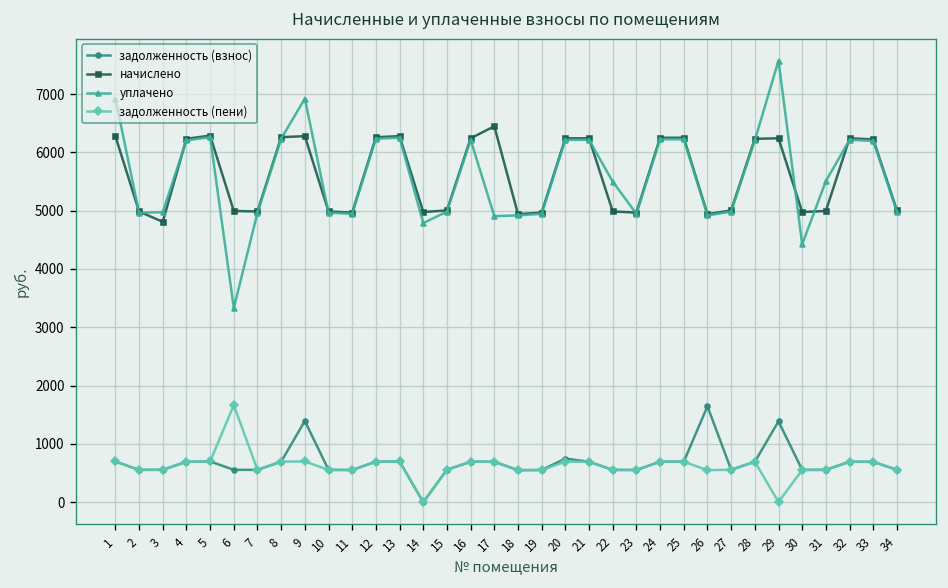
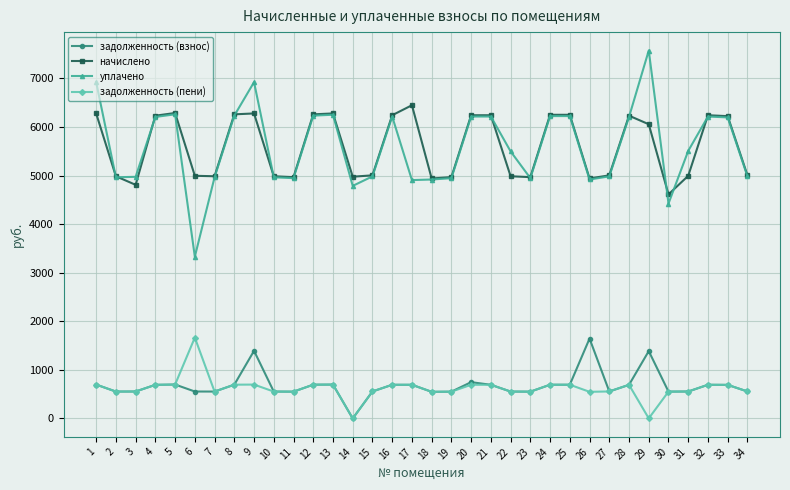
начислено, 29: 6200 -> 6100
начислено, 30: 5000 -> 4600
